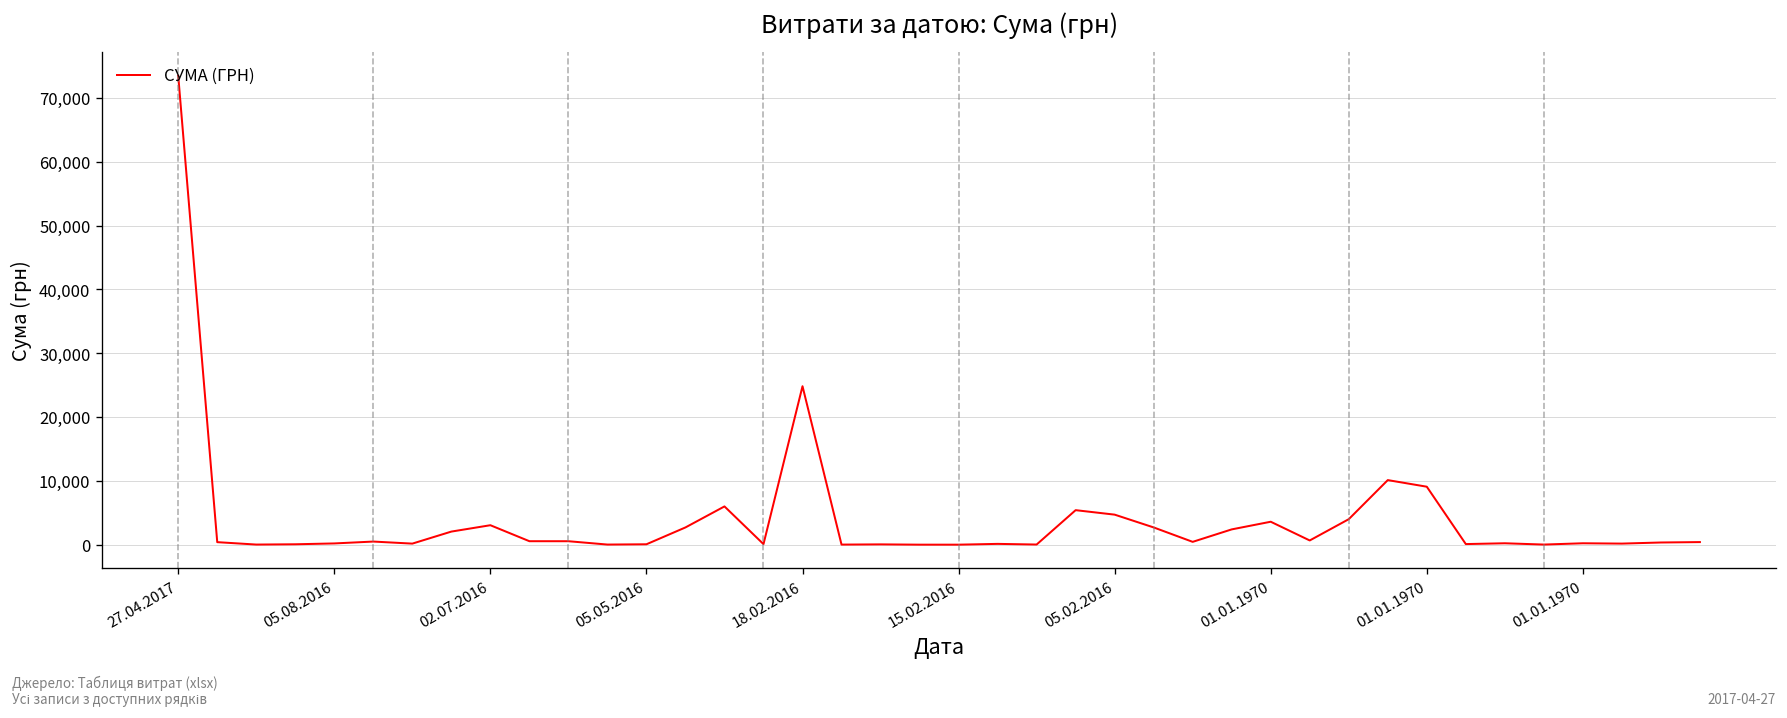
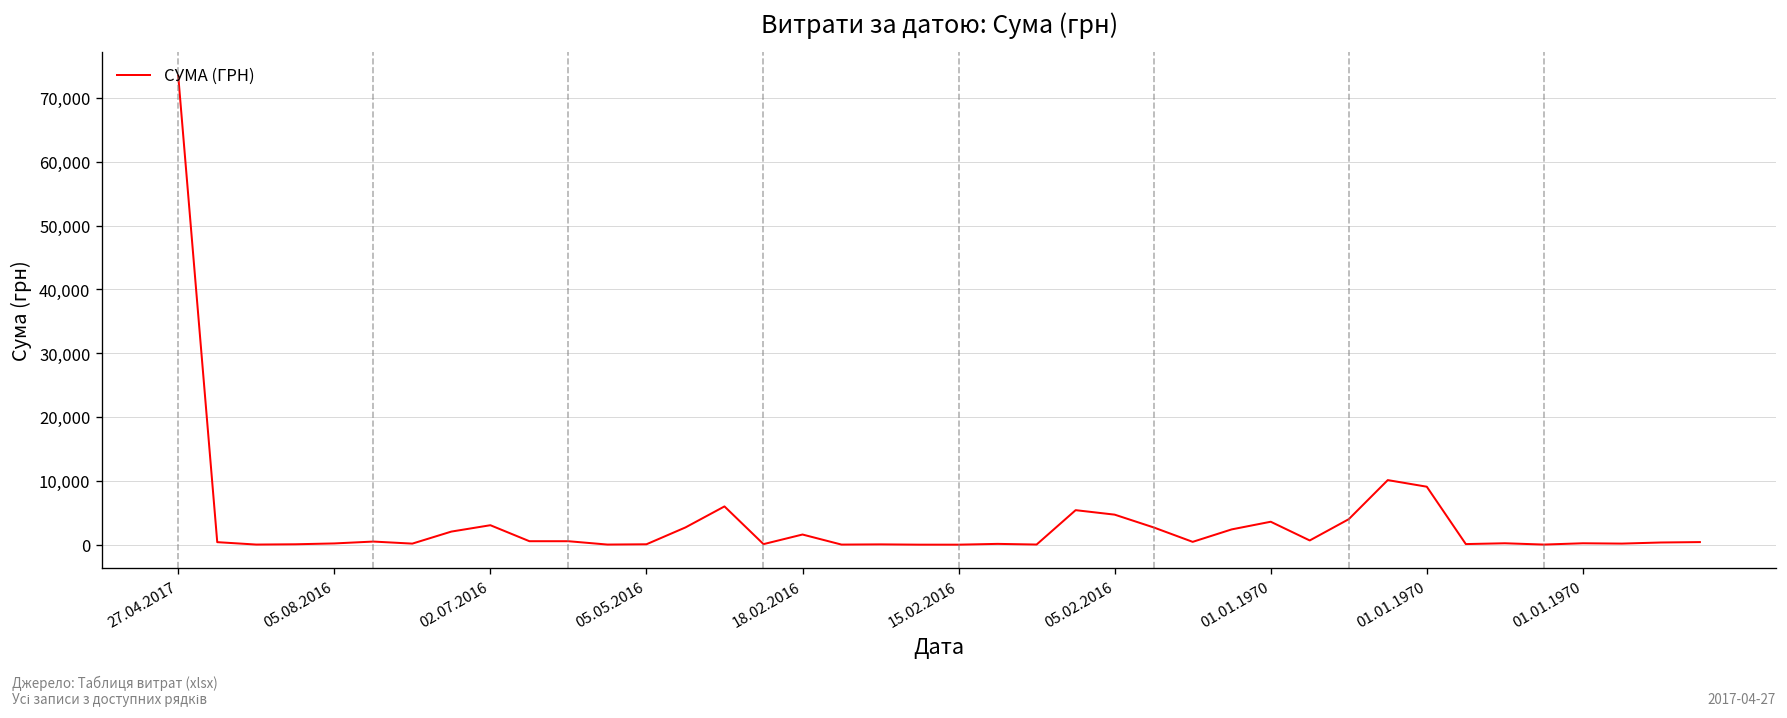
18.02.2016: 25,000 -> 2,000
